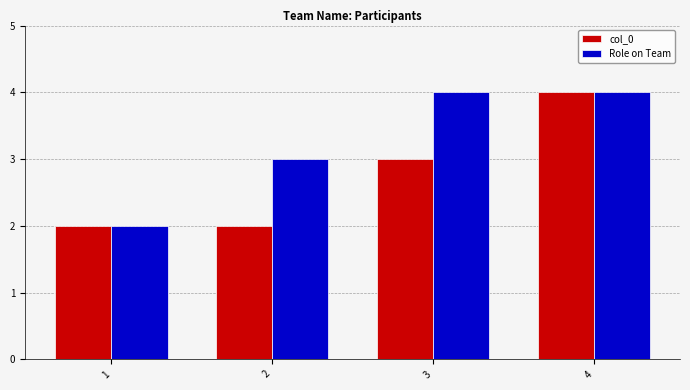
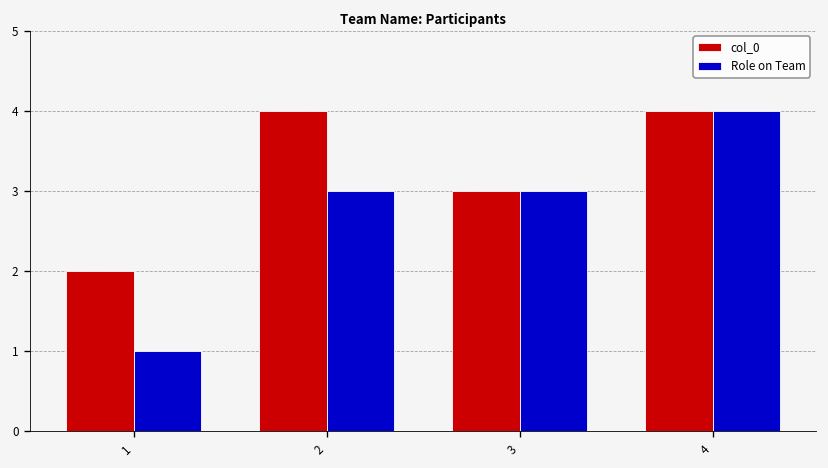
Role on Team, 1: 2 -> 1
col_0, 2: 2 -> 4
Role on Team, 3: 4 -> 3
